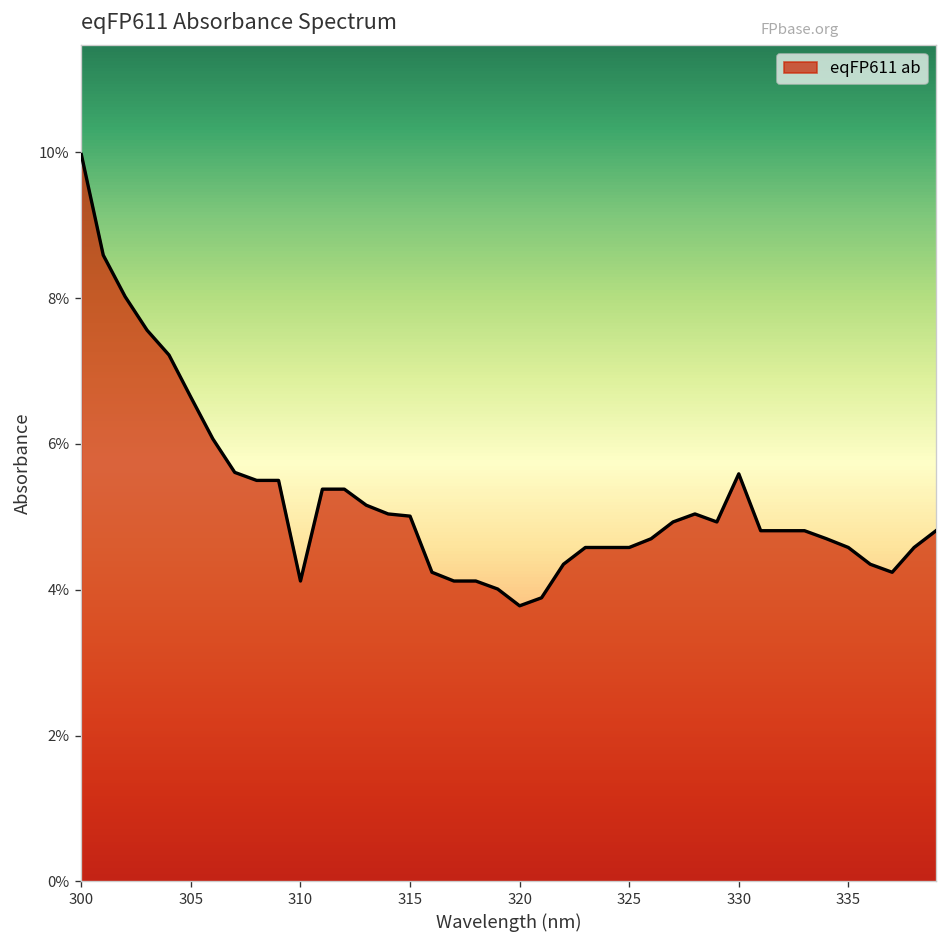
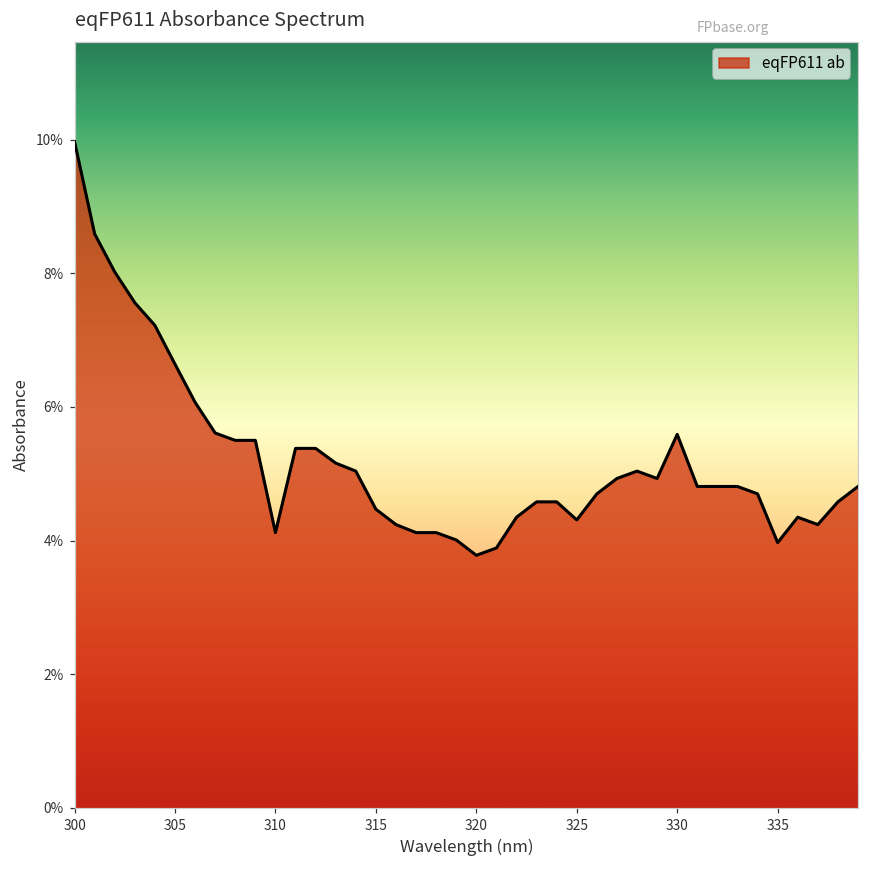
315: 5.0% -> 4.5%
325: 4.6% -> 4.3%
335: 4.6% -> 4.0%
